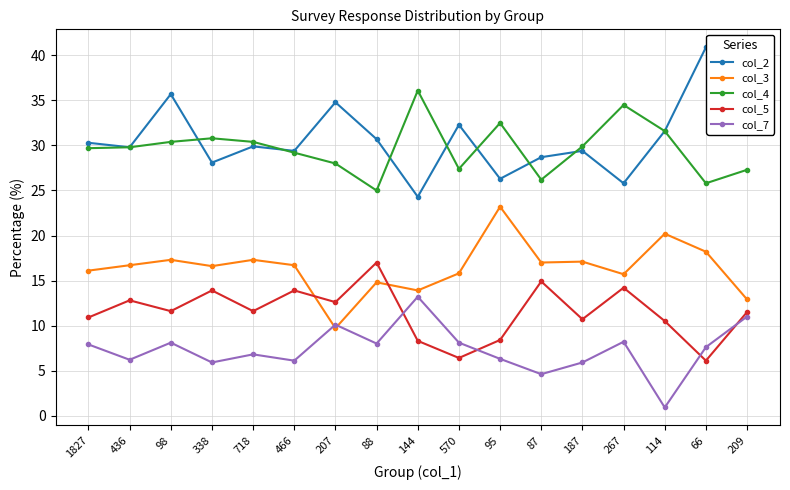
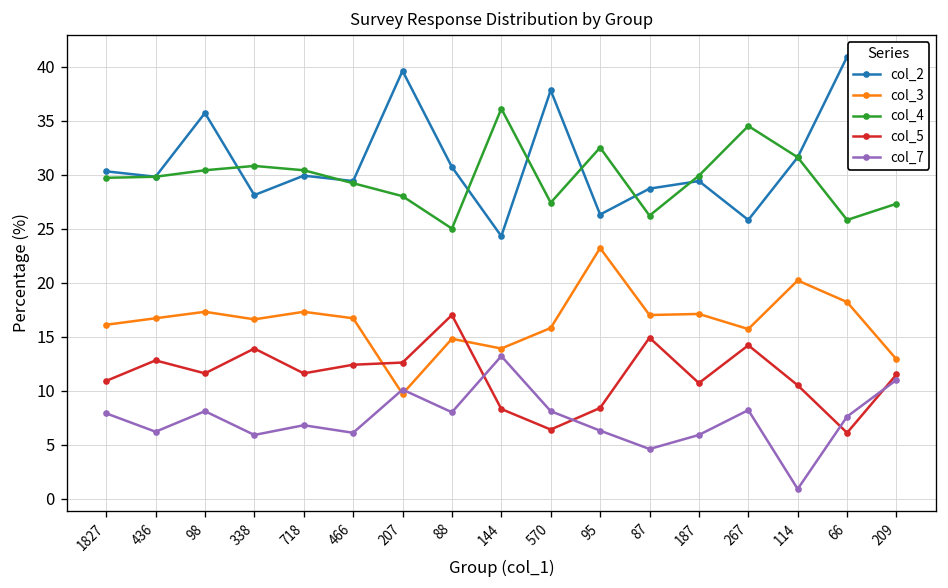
col_5, 466: 14 -> 12
col_2, 207: 35 -> 40
col_2, 570: 32 -> 38
